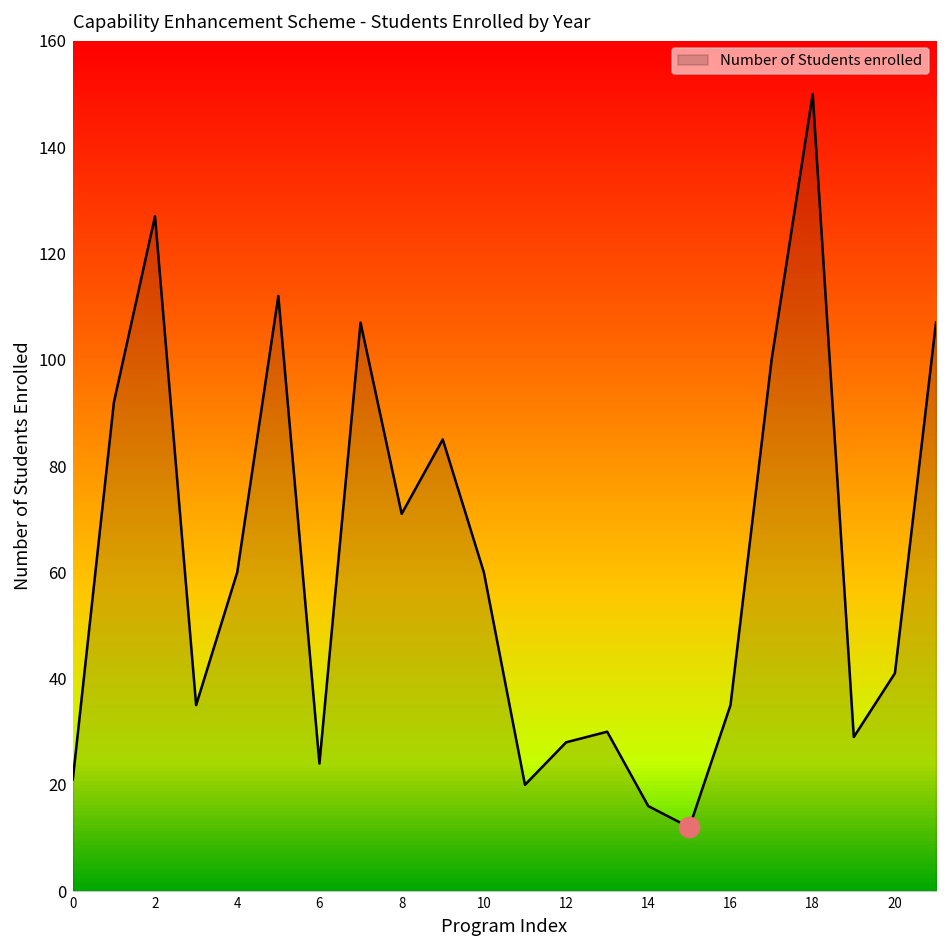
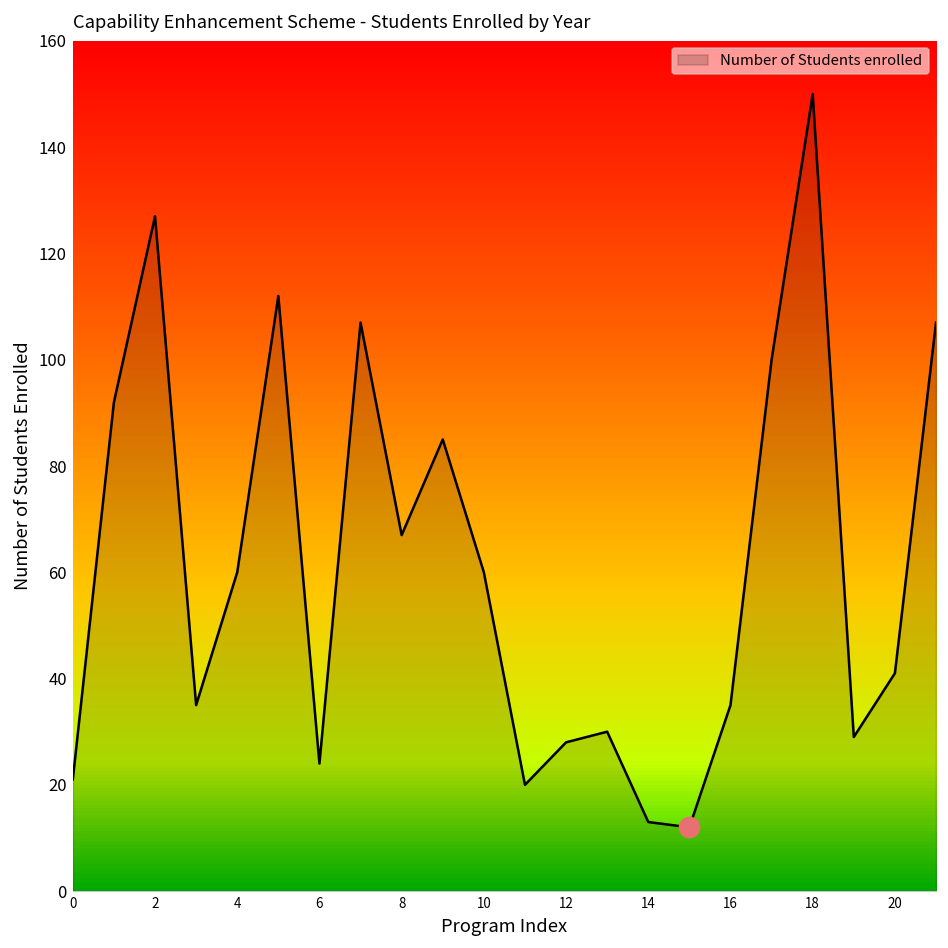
Number of Students enrolled, 8: 71 -> 67
Number of Students enrolled, 14: 16 -> 13
